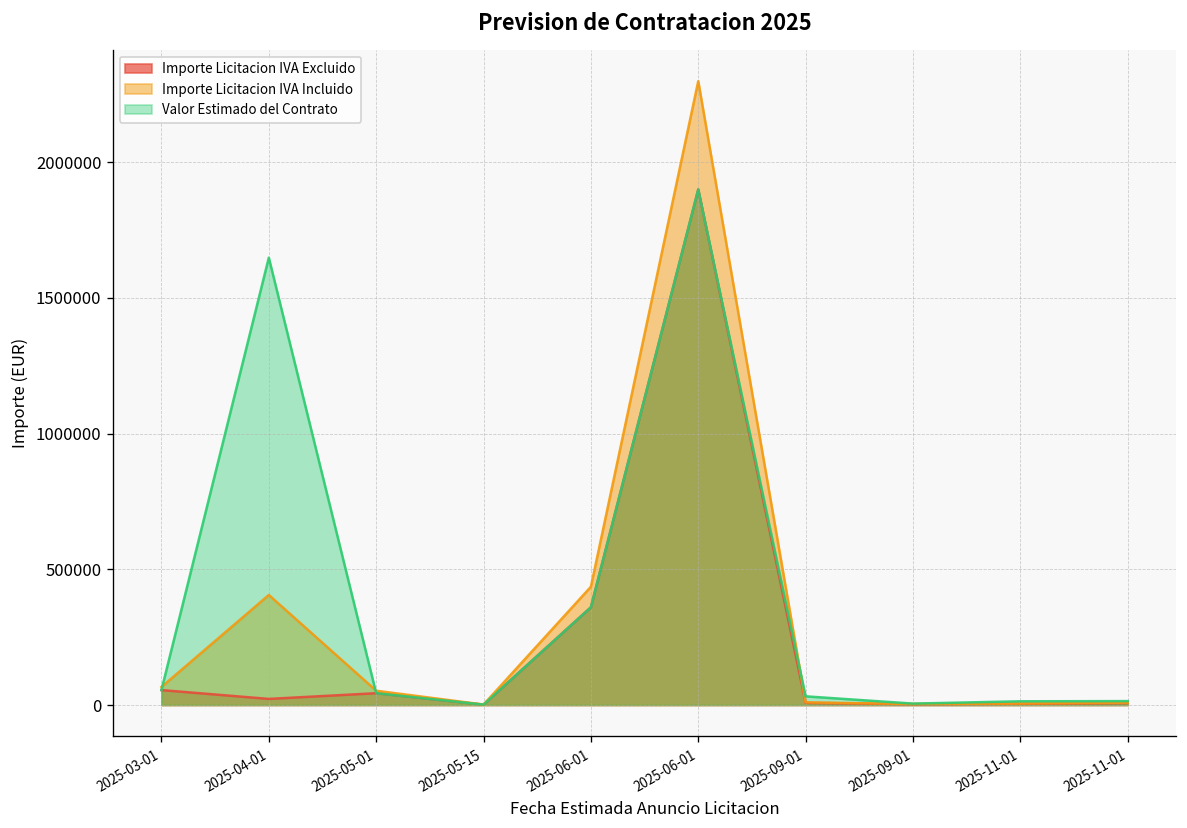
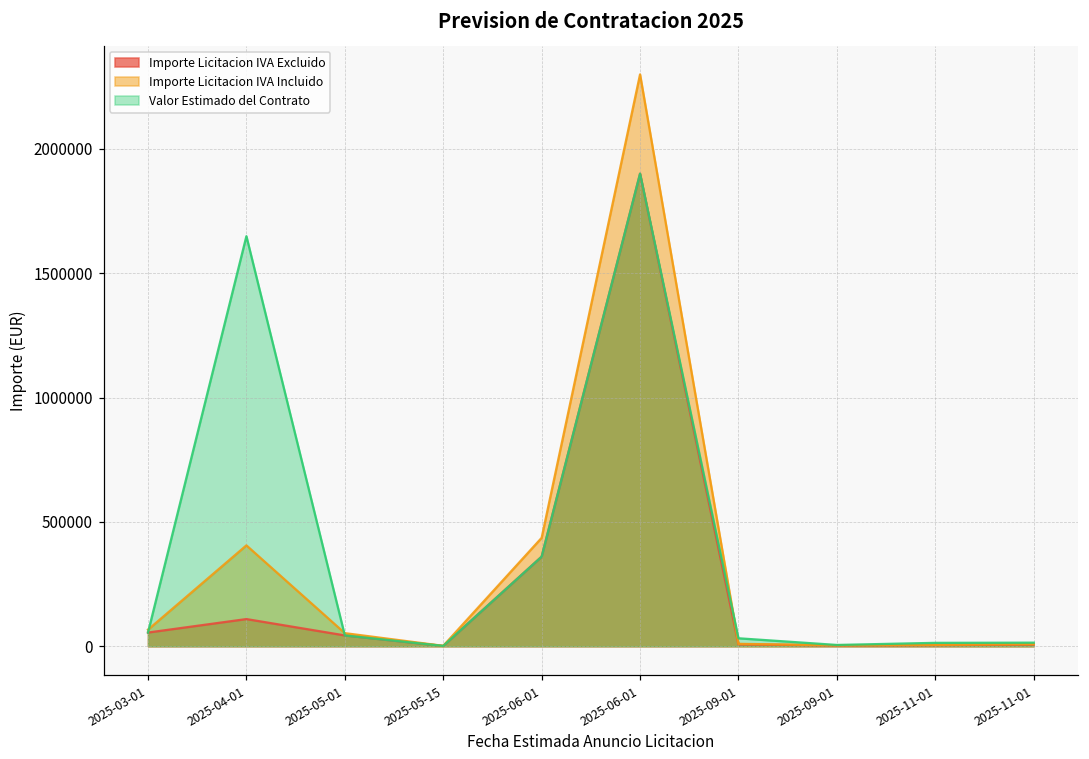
Importe Licitacion IVA Excluido, 2025-04-01: 20000 -> 110000
